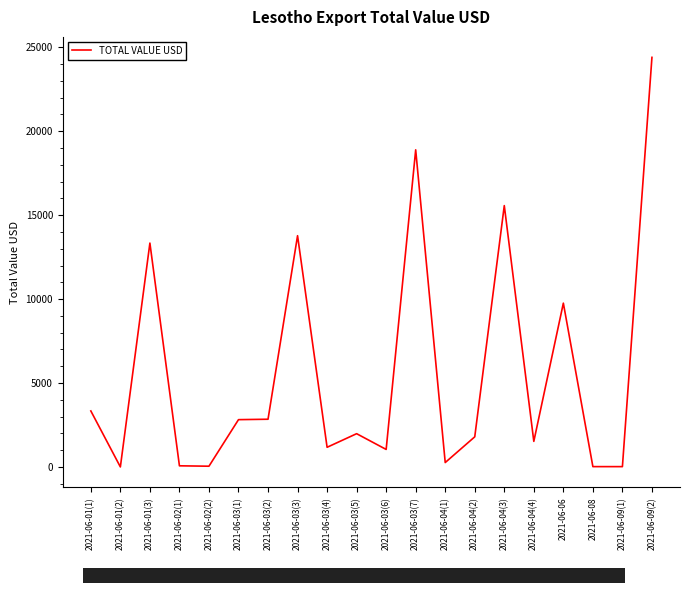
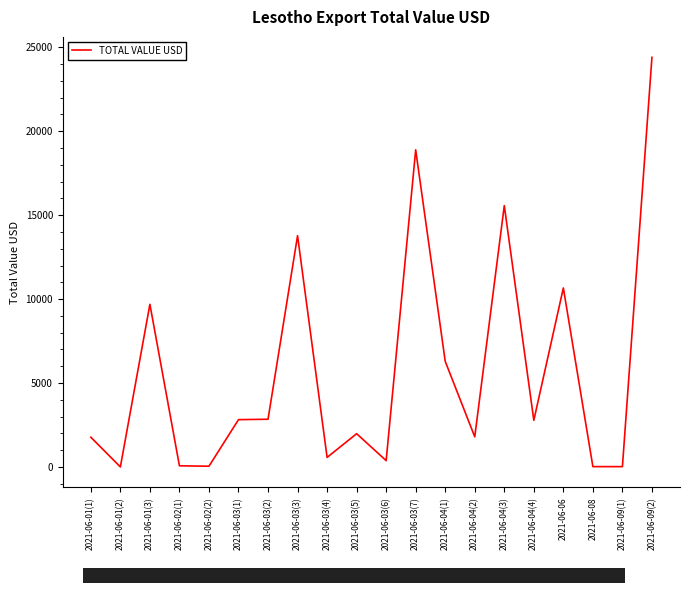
2021-06-01(1): 3300 -> 1800
2021-06-01(3): 13300 -> 9700
2021-06-03(4): 1200 -> 600
2021-06-03(6): 1000 -> 400
2021-06-04(1): 300 -> 6300
2021-06-04(4): 1500 -> 2800
2021-06-06: 9800 -> 10700
